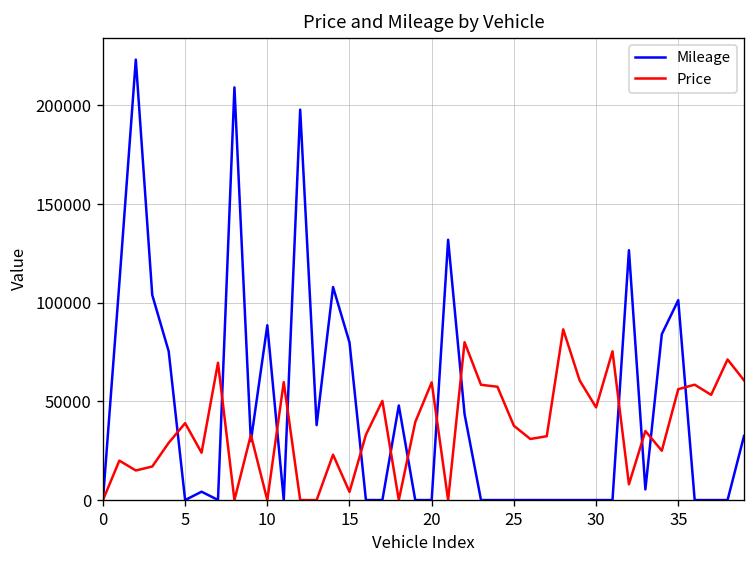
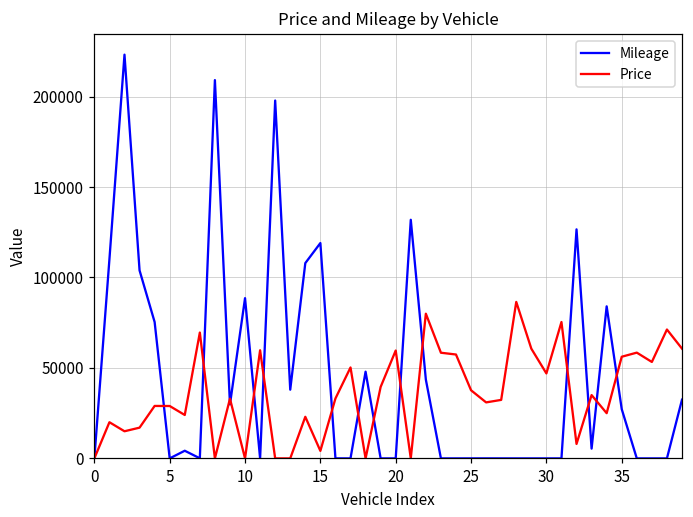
Price, 5: 39000 -> 29000
Mileage, 15: 80000 -> 119000
Mileage, 35: 101000 -> 27000
